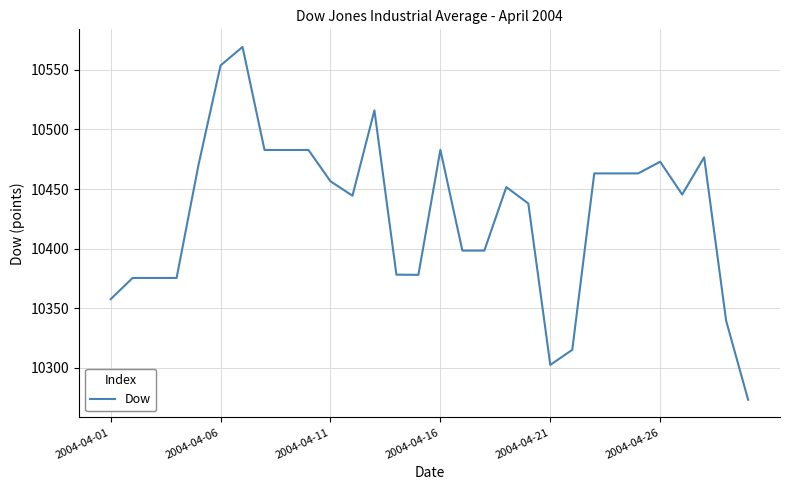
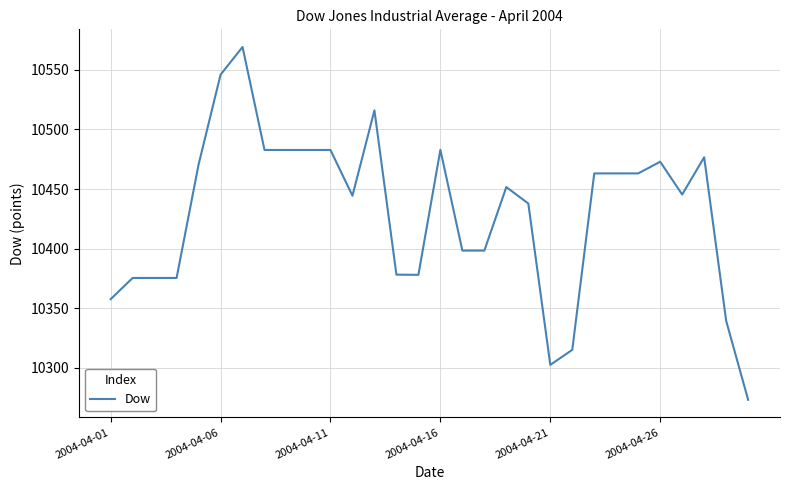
2004-04-06: 10554 -> 10546
2004-04-11: 10457 -> 10483
